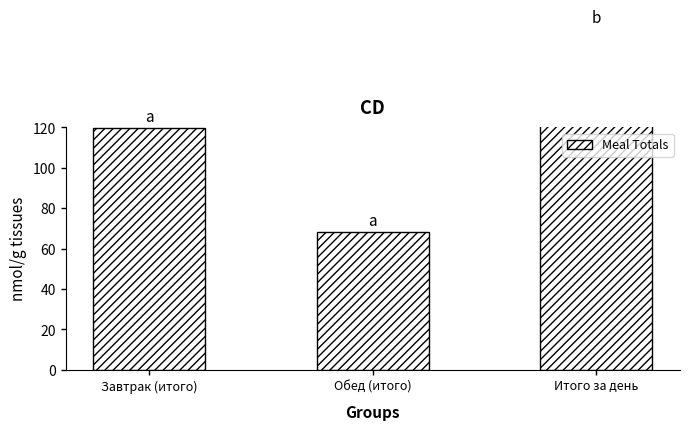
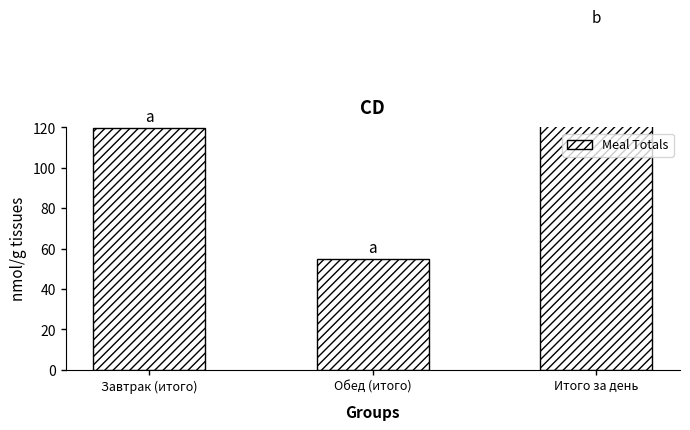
Обед (итого): 68 -> 55
